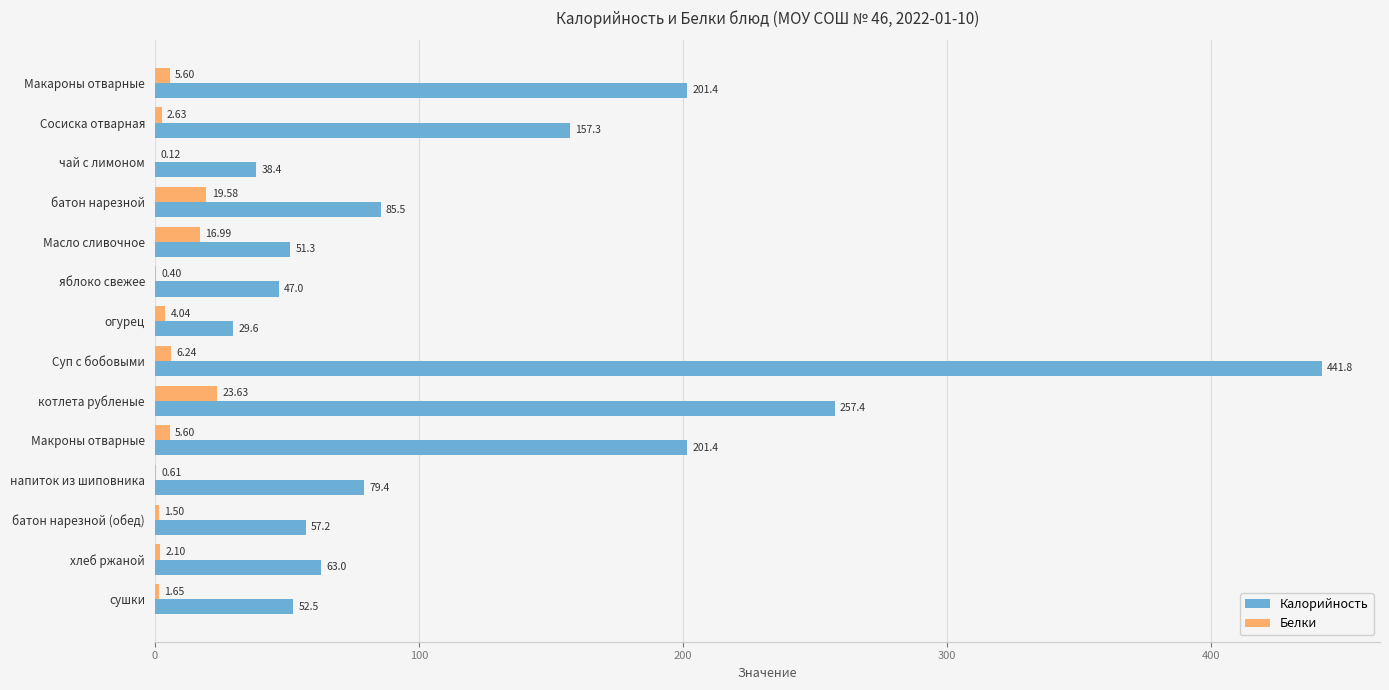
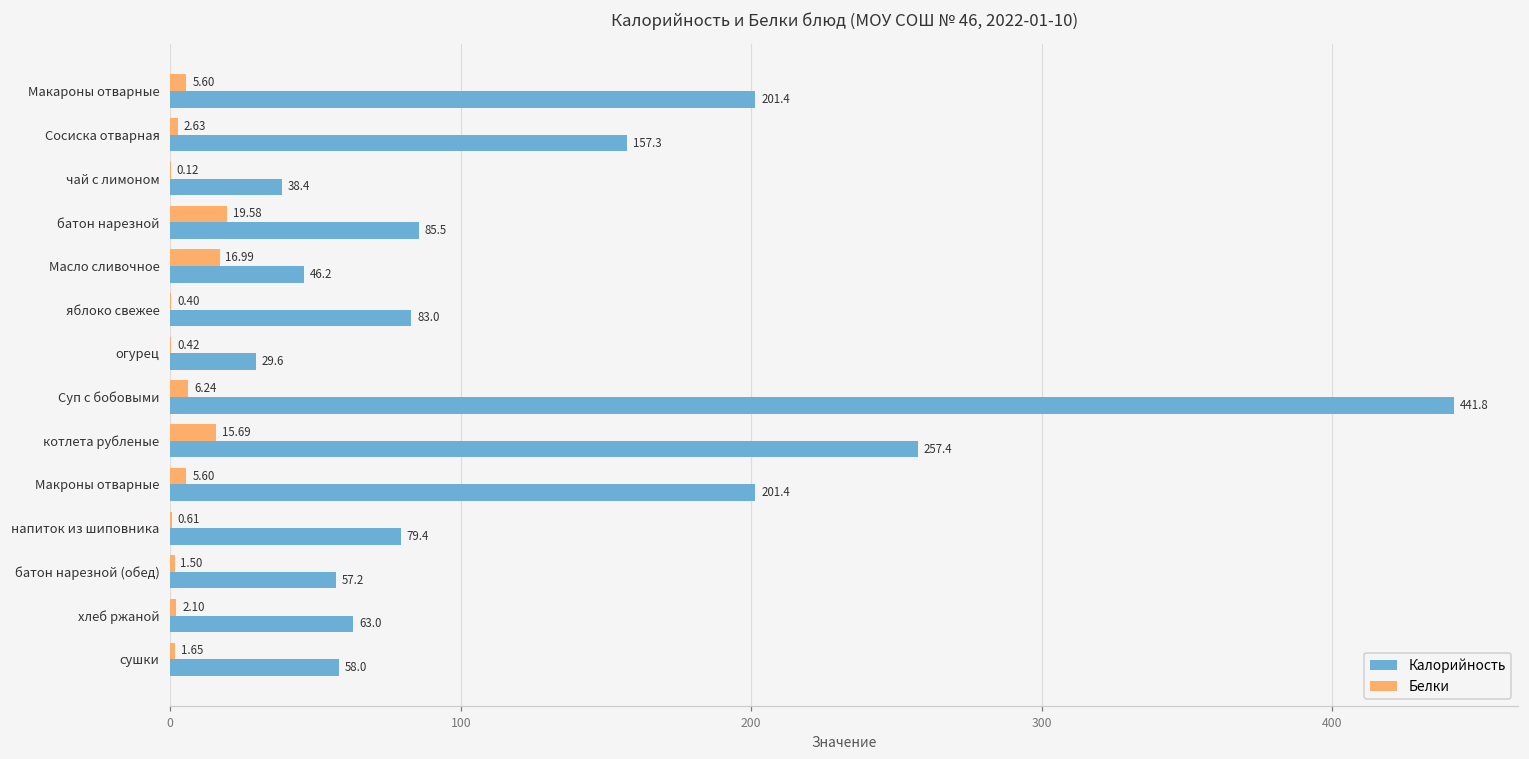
Калорийность, Масло сливочное: 51.3 -> 46.2
Калорийность, яблоко свежее: 47.0 -> 83.0
Белки, огурец: 4.04 -> 0.42
Белки, котлета рубленые: 23.63 -> 15.69
Калорийность, сушки: 52.5 -> 58.0
